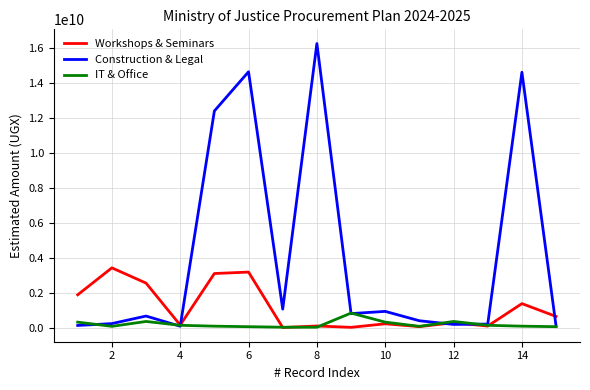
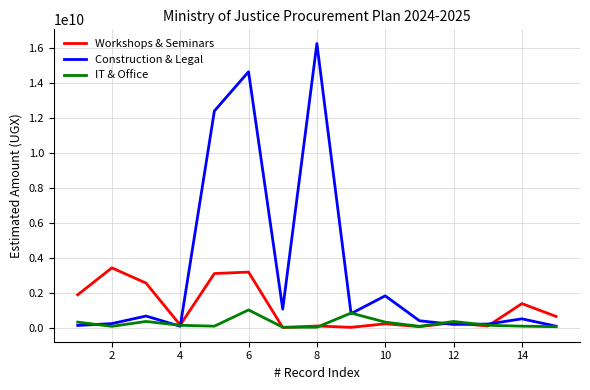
IT & Office, 6: 100000000 -> 1000000000
Construction & Legal, 10: 900000000 -> 1800000000
Construction & Legal, 14: 14600000000 -> 500000000
